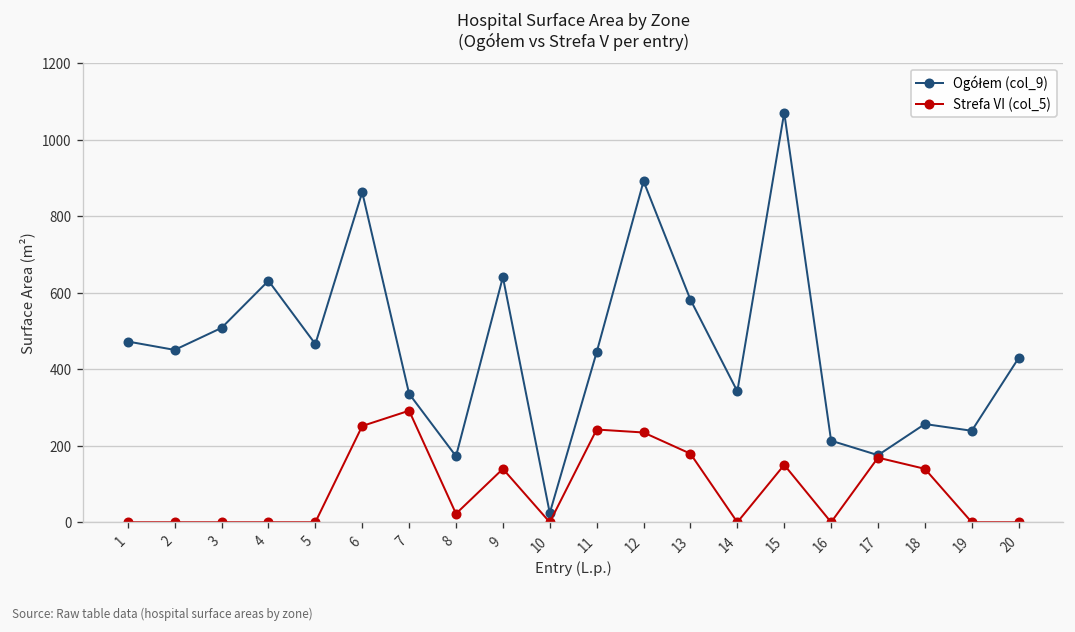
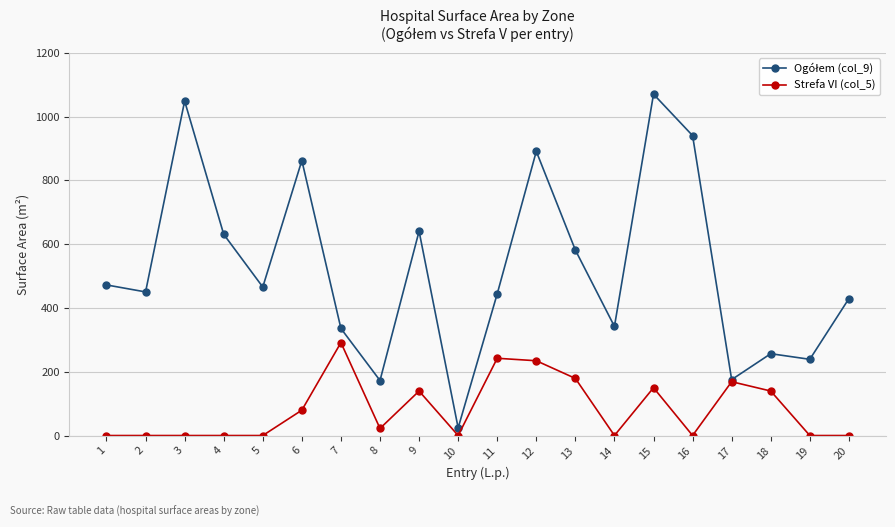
Ogółem (col_9), 3: 510 -> 1050
Strefa VI (col_5), 6: 250 -> 80
Ogółem (col_9), 16: 210 -> 940
